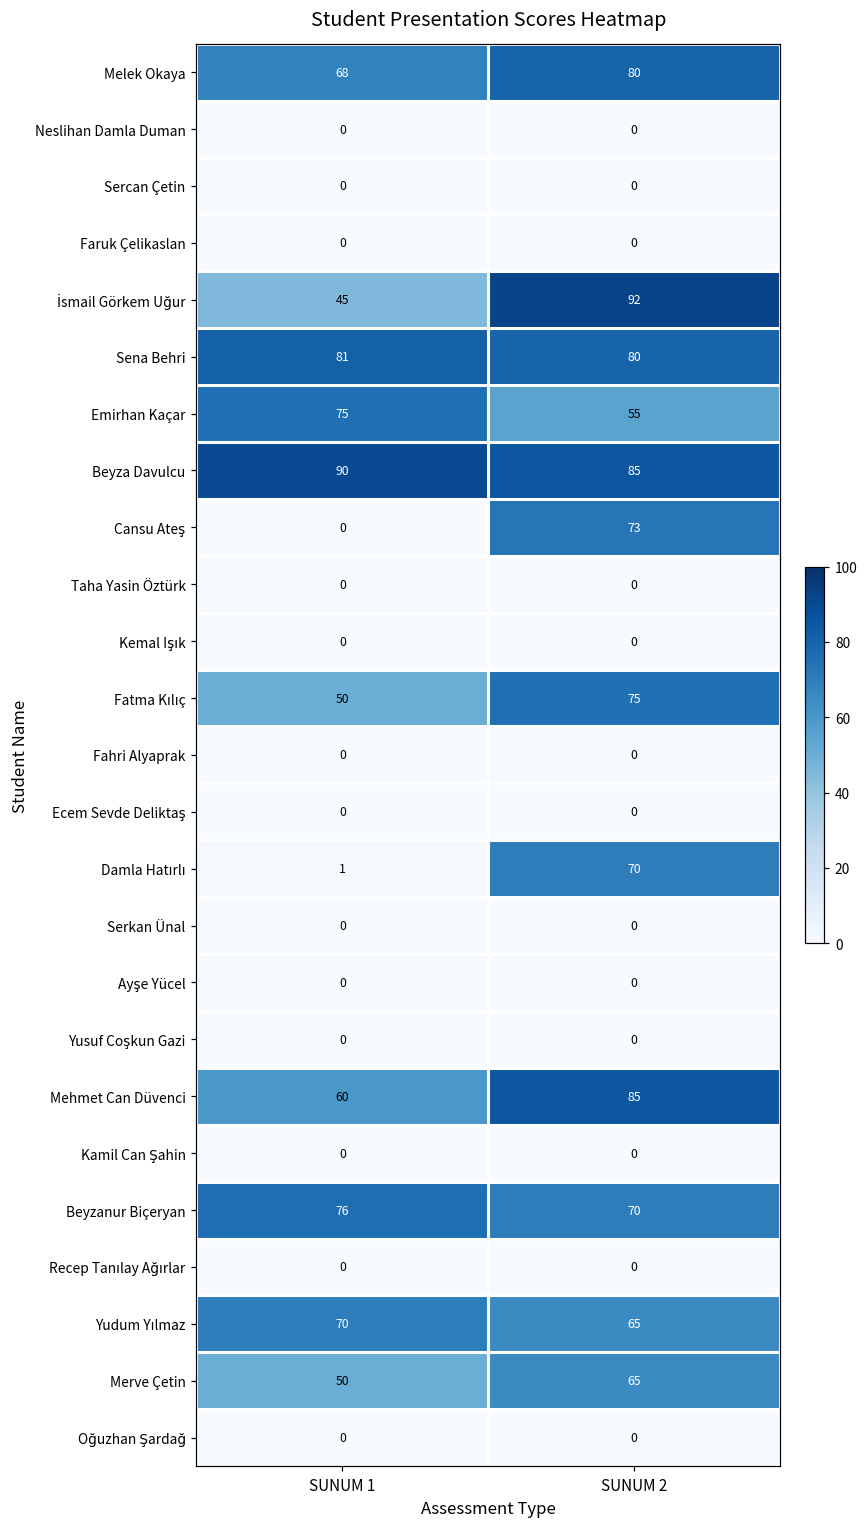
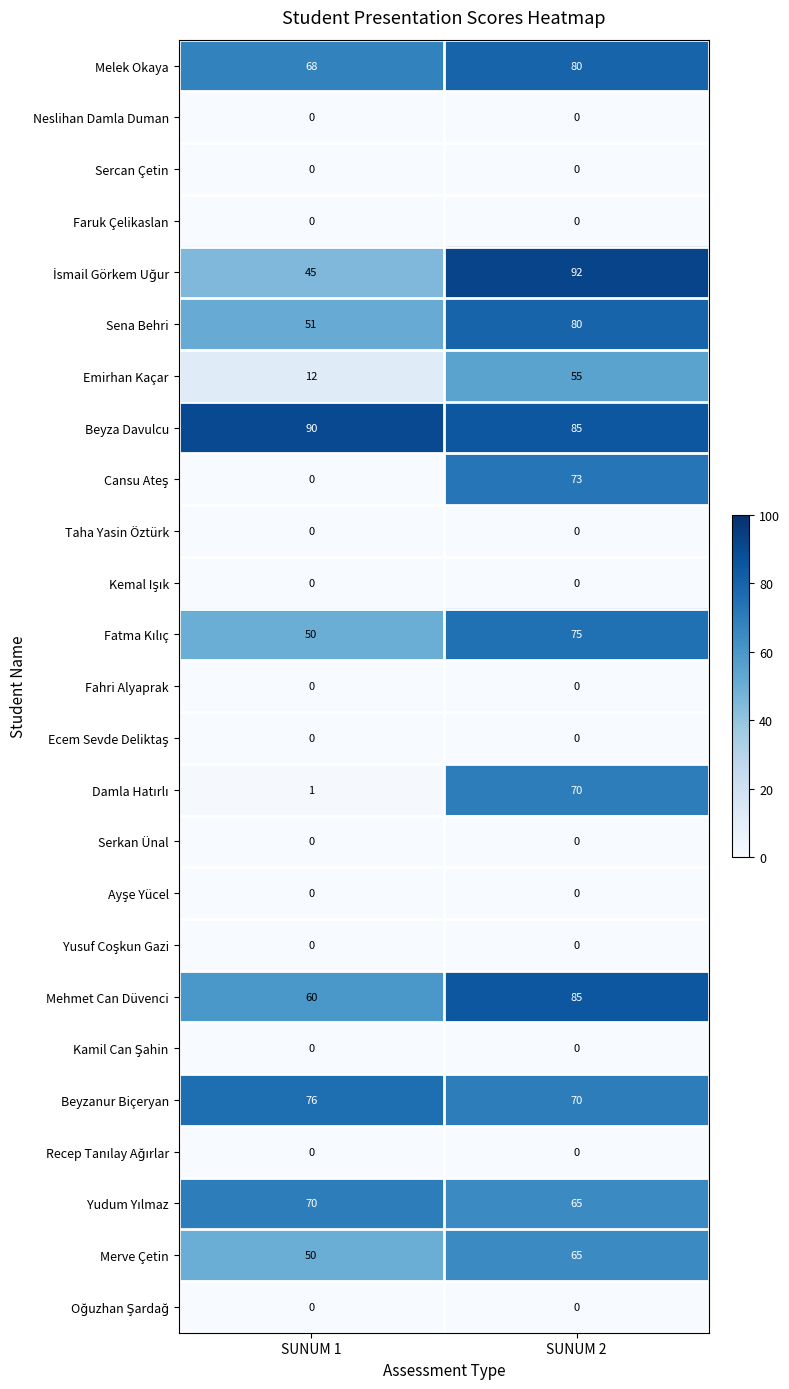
Sena Behri, SUNUM 1: 81 -> 51
Emirhan Kaçar, SUNUM 1: 75 -> 12
